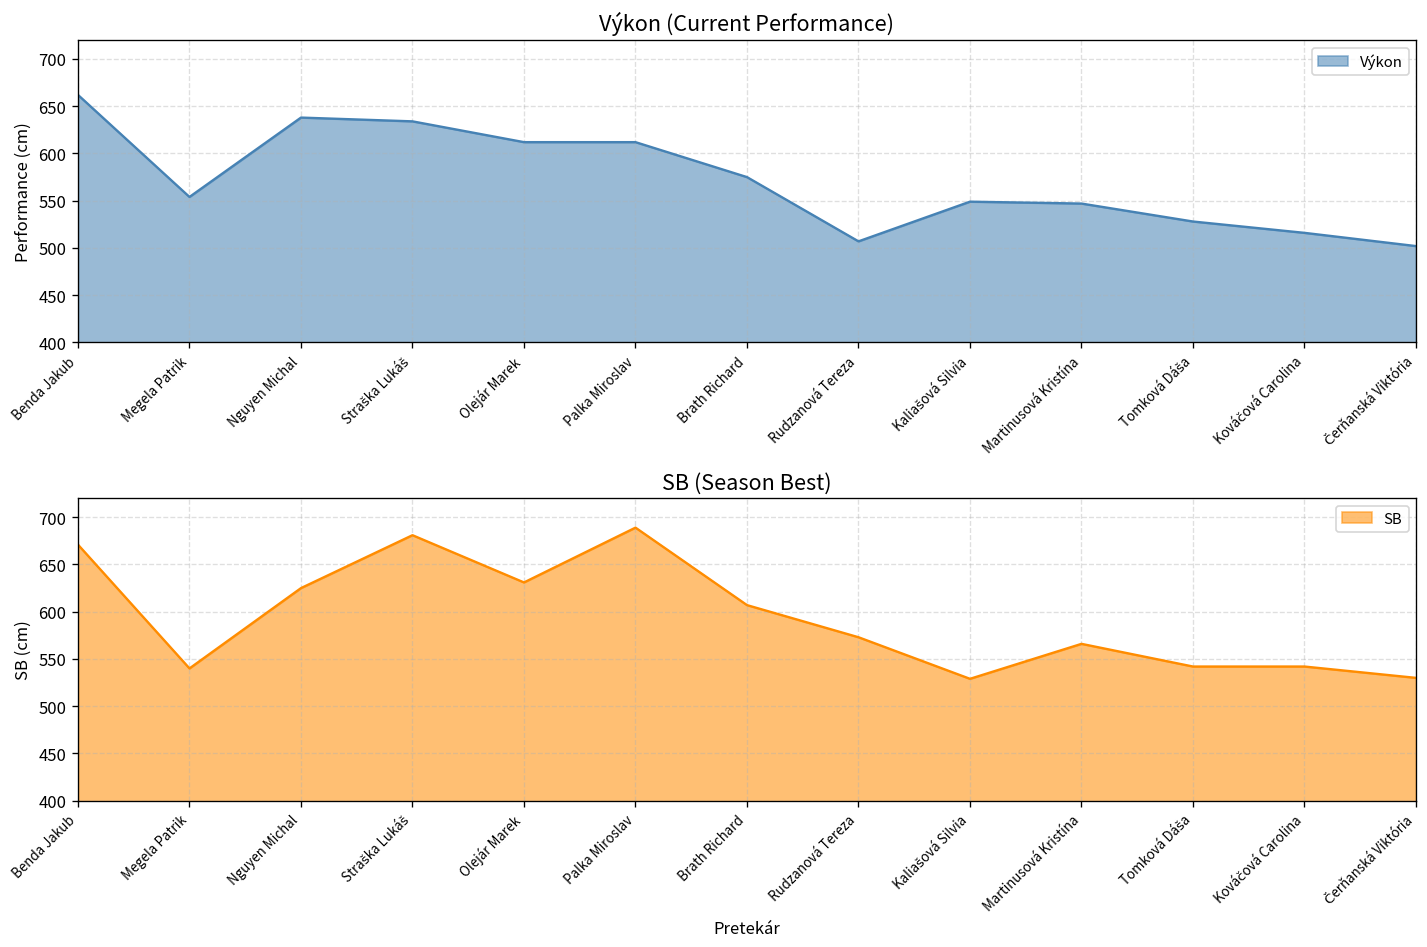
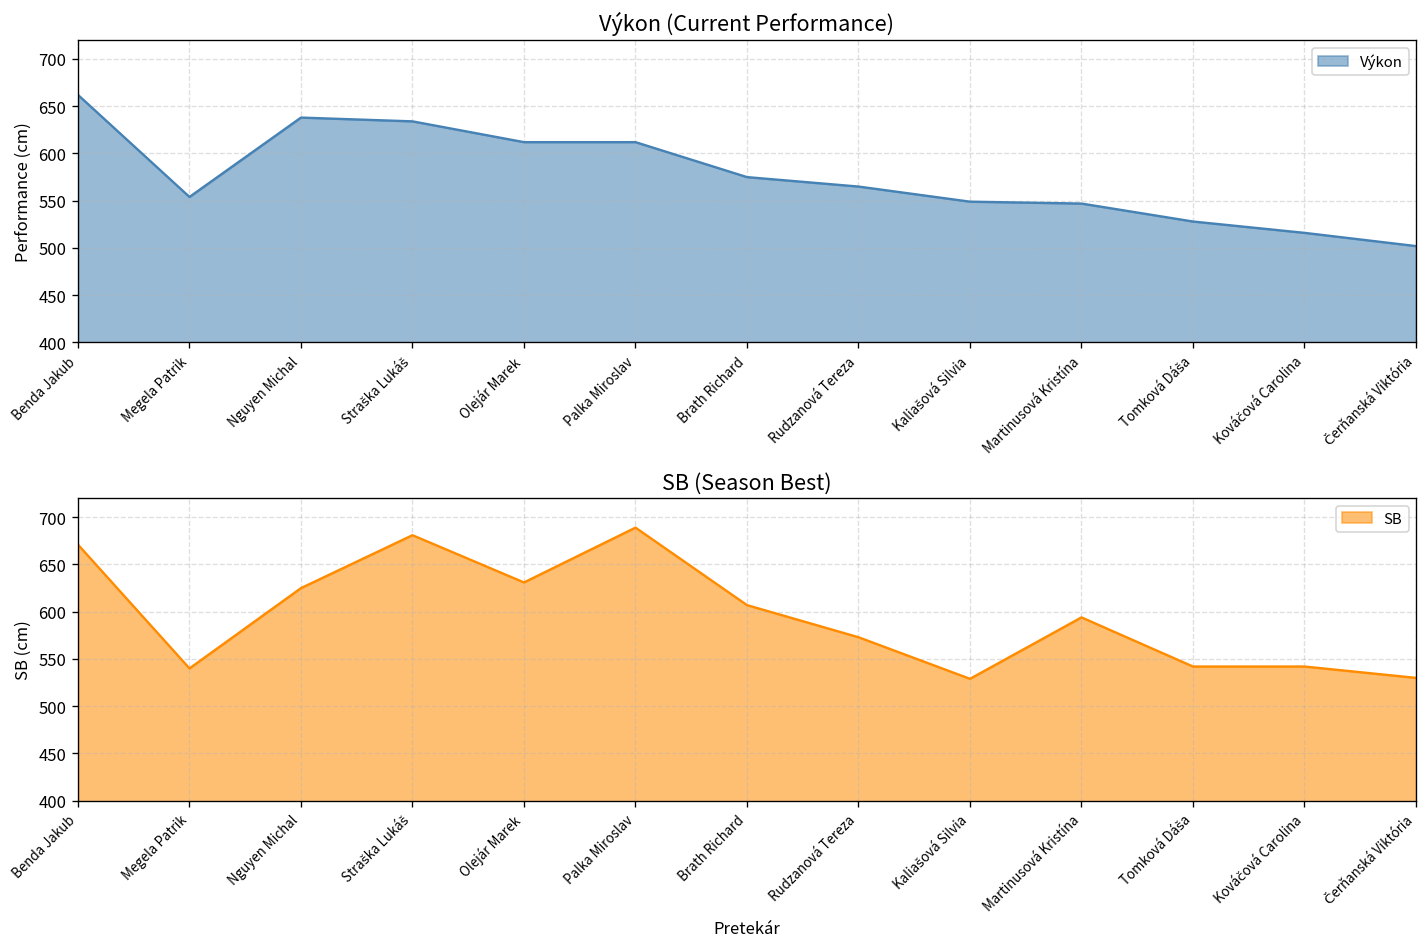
Výkon (Current Performance), Rudzanová Tereza: 510 -> 570
SB (Season Best), Martinusová Kristína: 570 -> 590
